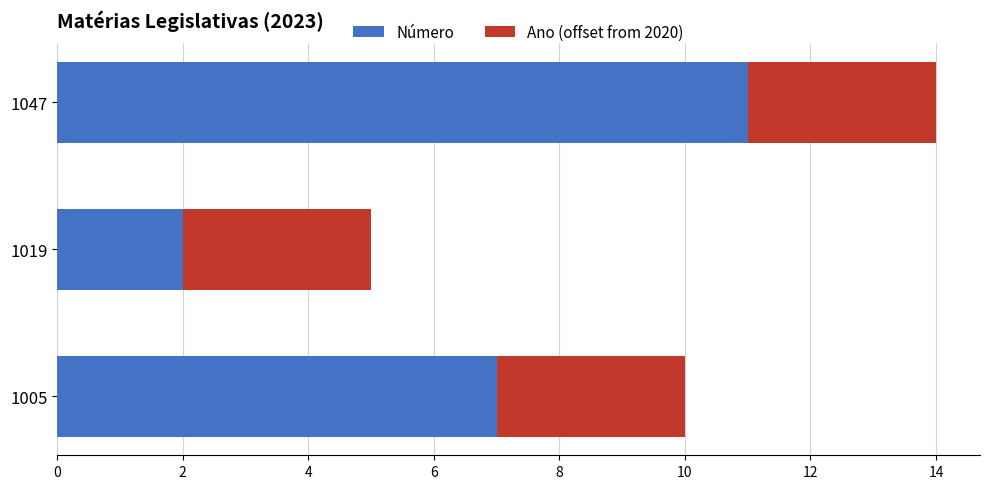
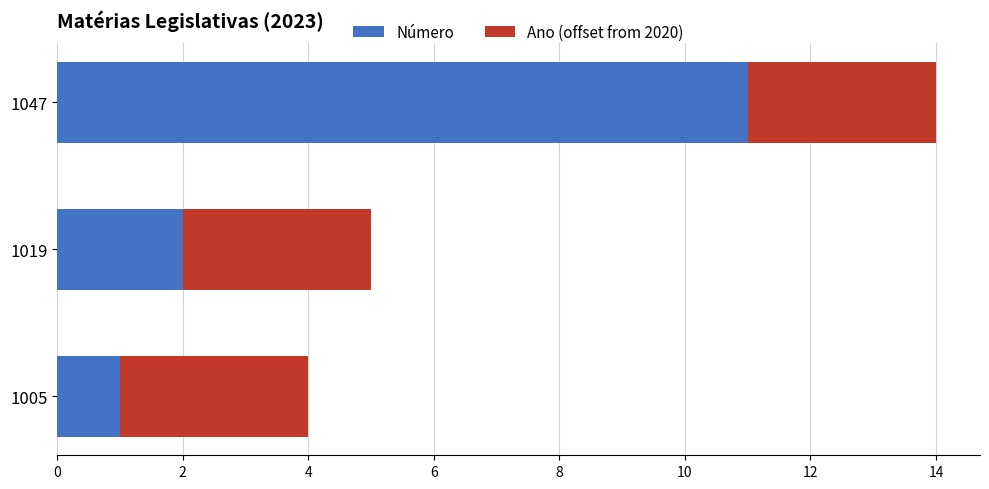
Número, 1005: 7 -> 1
